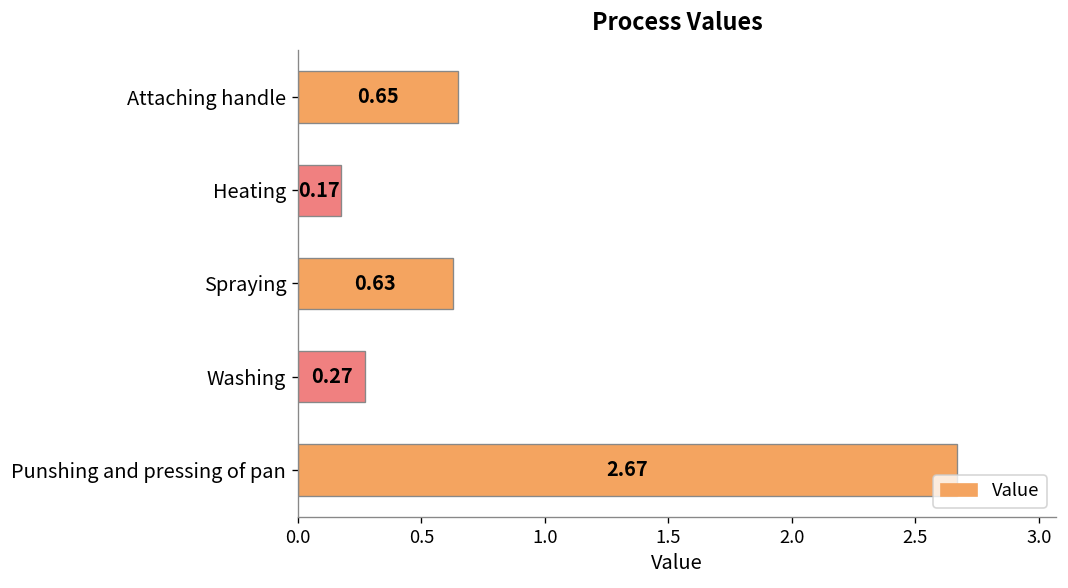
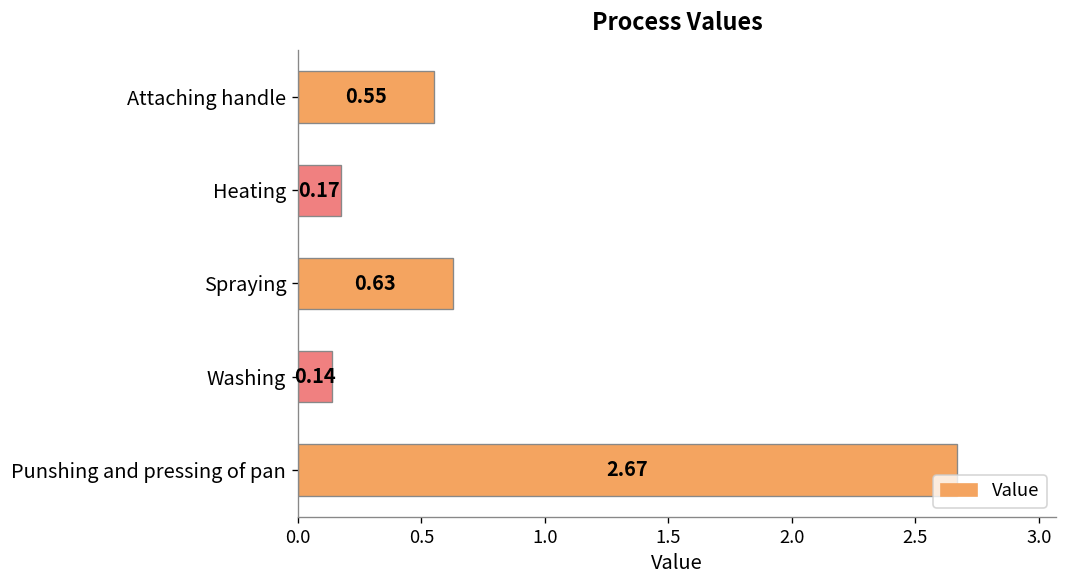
Attaching handle: 0.65 -> 0.55
Washing: 0.27 -> 0.14
